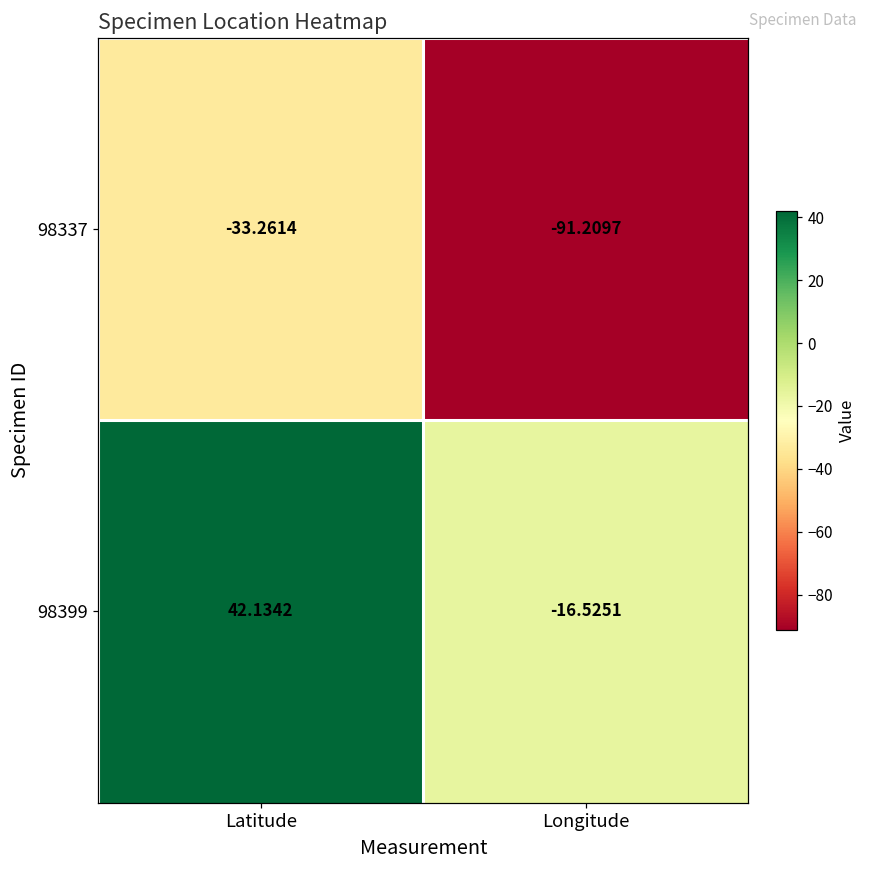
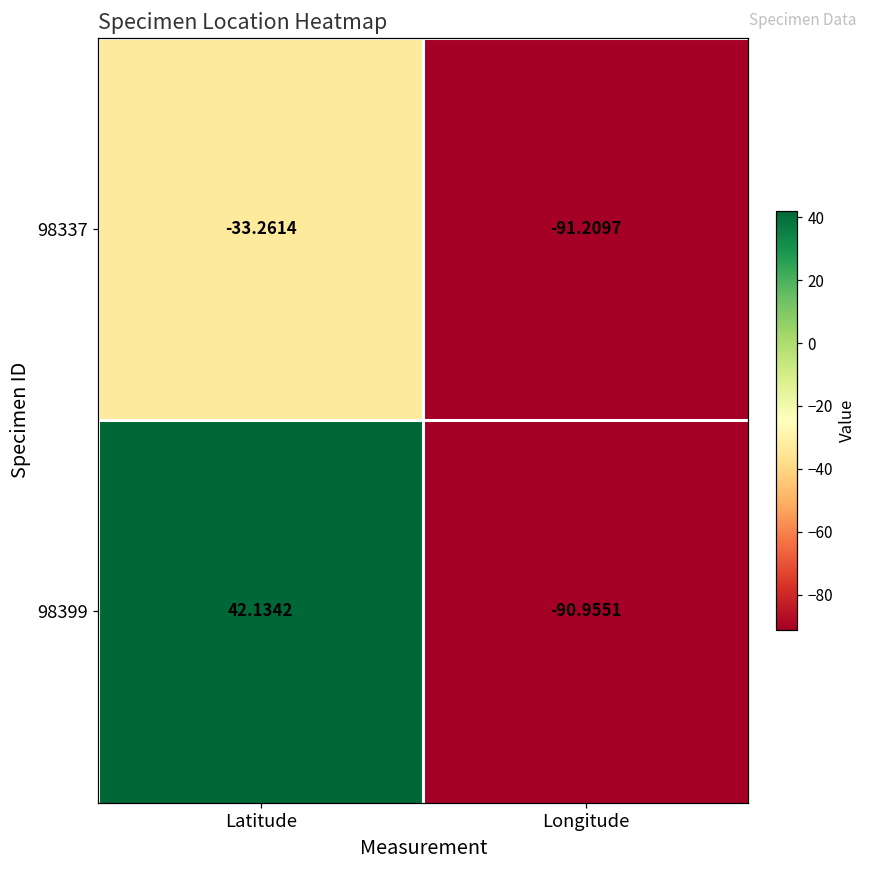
98399, Longitude: -16.5251 -> -90.9551
